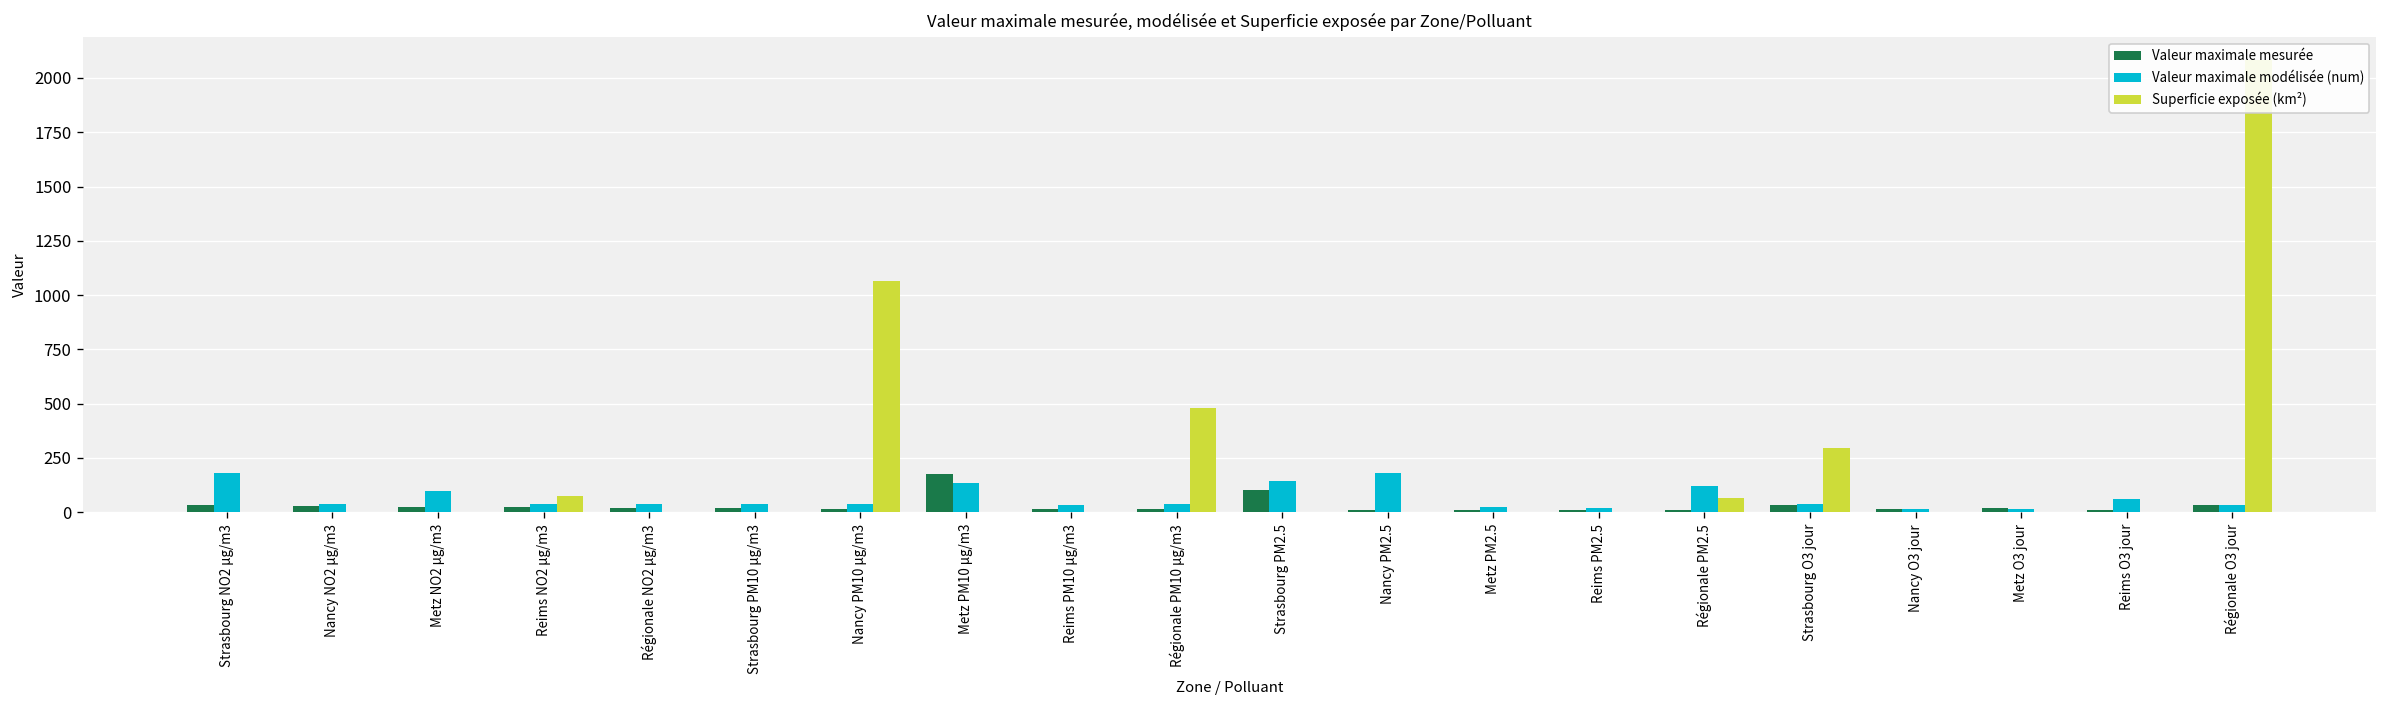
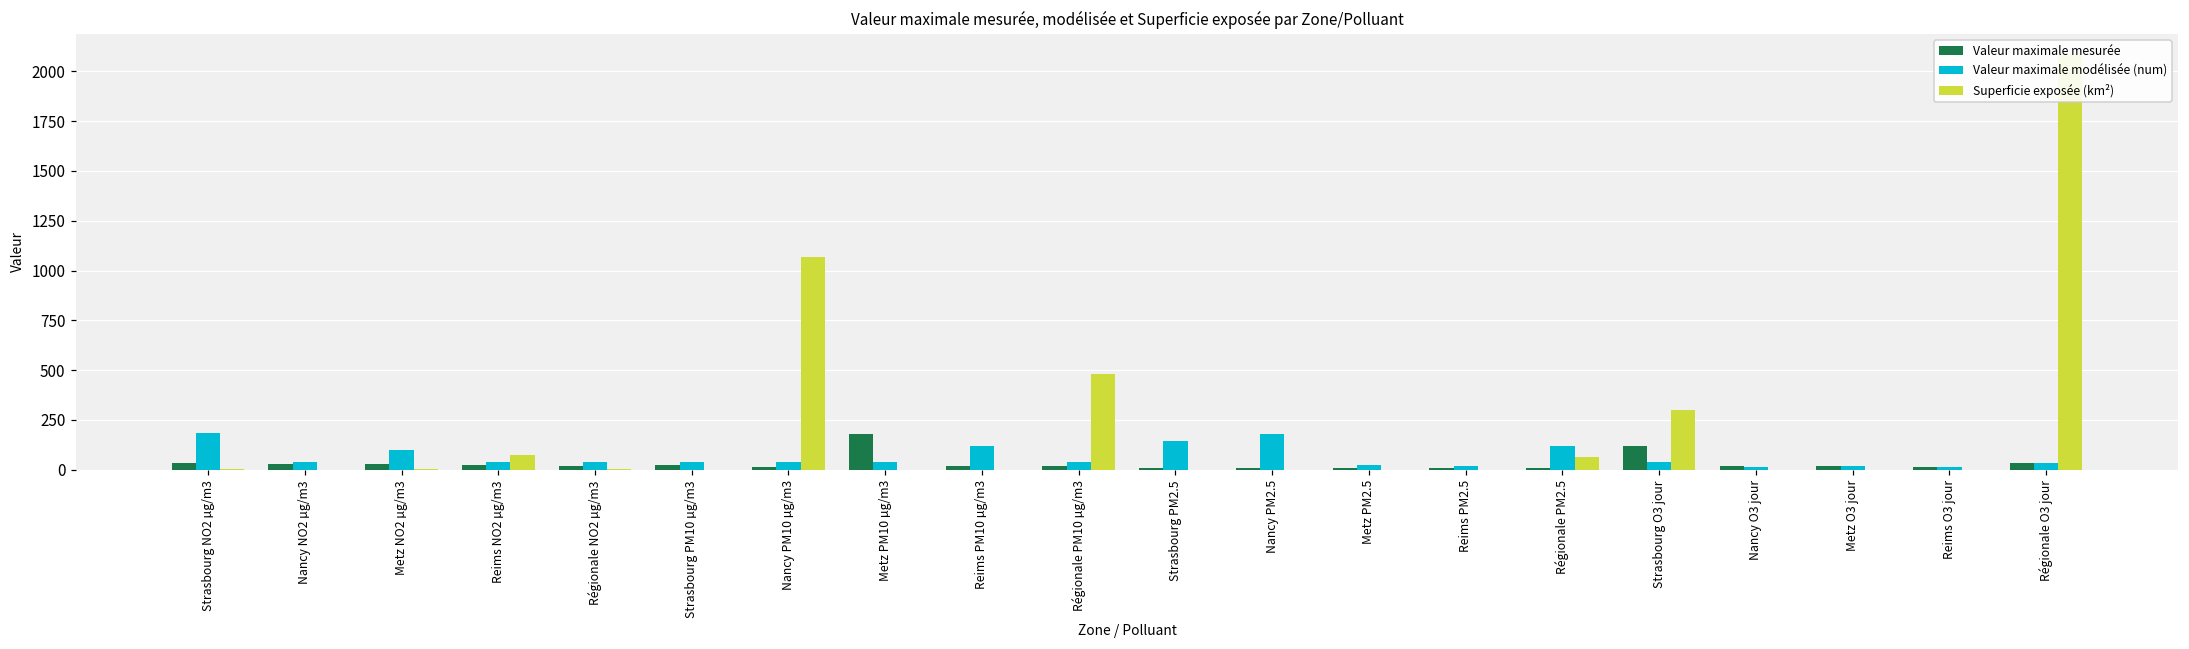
Valeur maximale modélisée (num), Metz PM10 µg/m3: 130 -> 40
Valeur maximale modélisée (num), Reims PM10 µg/m3: 30 -> 120
Valeur maximale mesurée, Strasbourg PM2.5: 100 -> 10
Valeur maximale mesurée, Strasbourg O3 jour: 30 -> 120
Valeur maximale modélisée (num), Reims O3 jour: 60 -> 10
